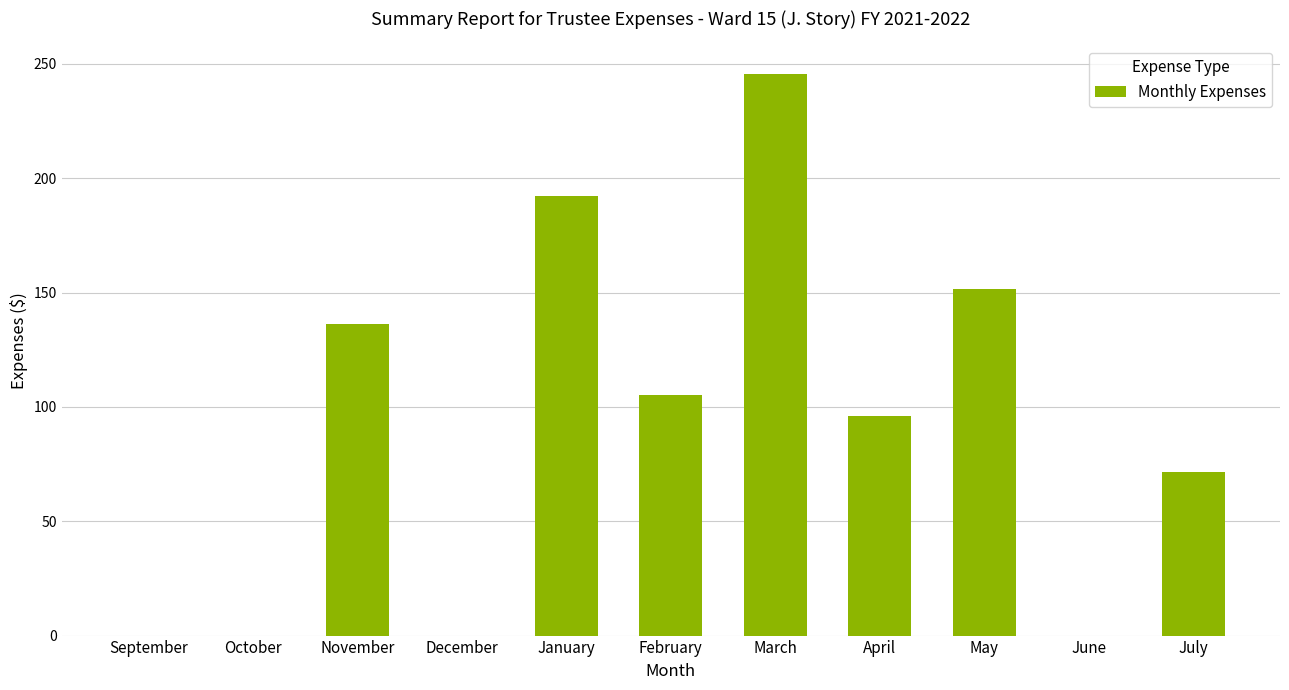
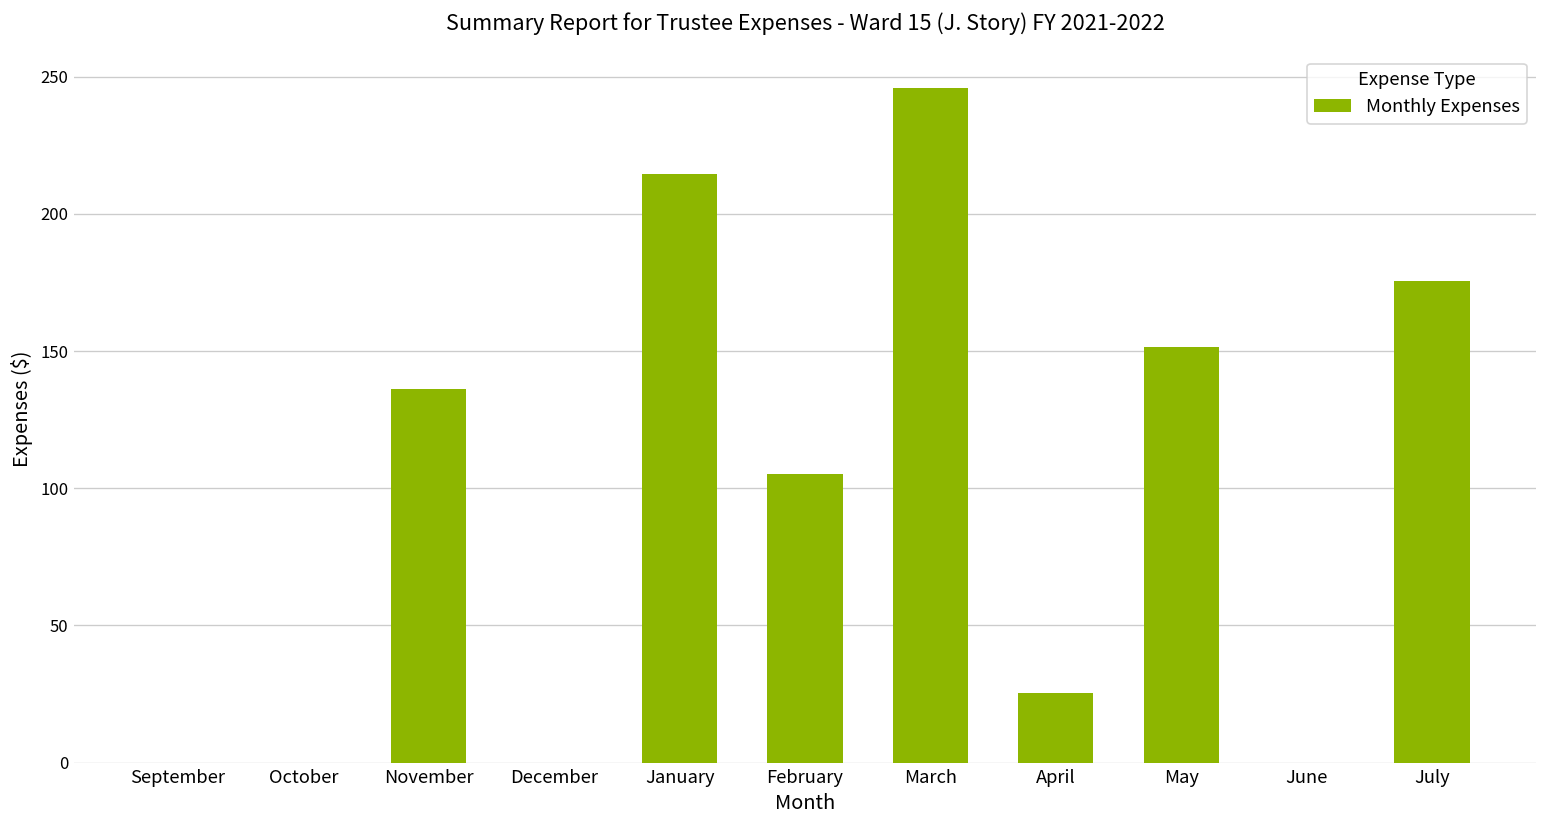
January: 192 -> 215
April: 96 -> 25
July: 72 -> 176
